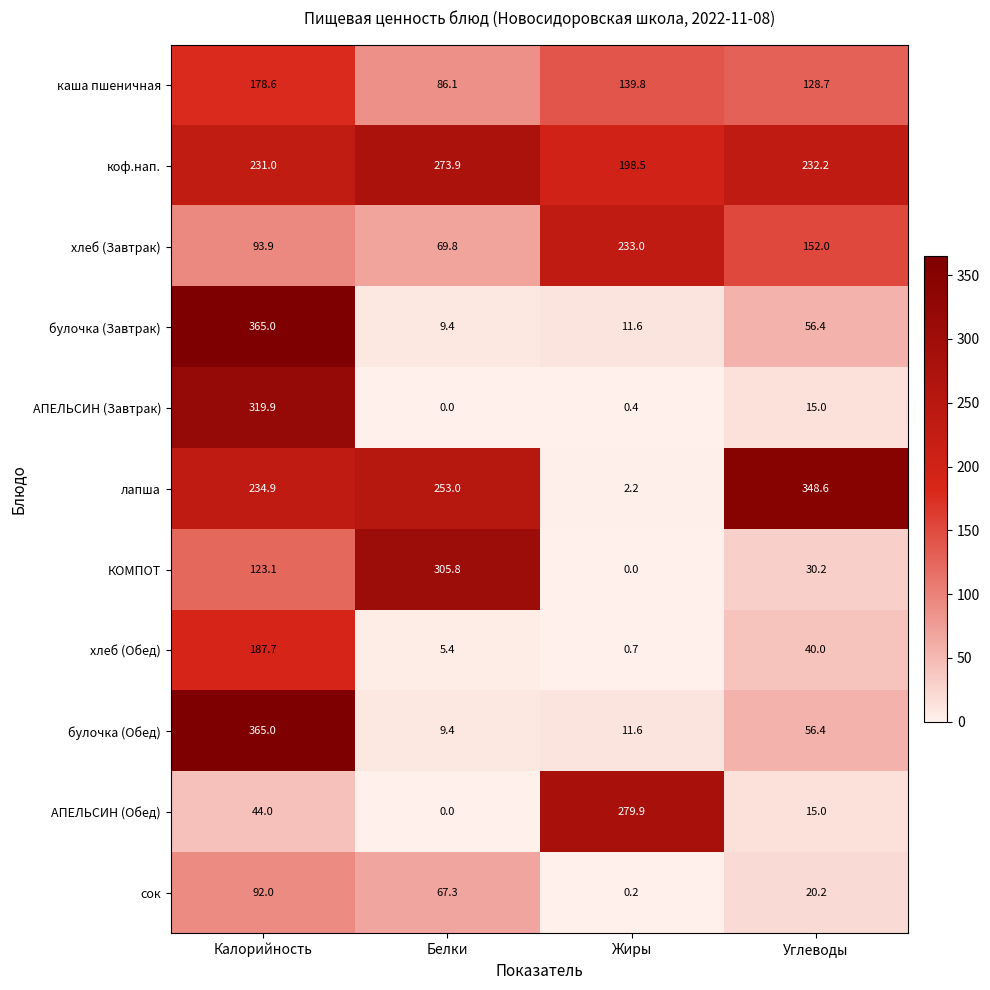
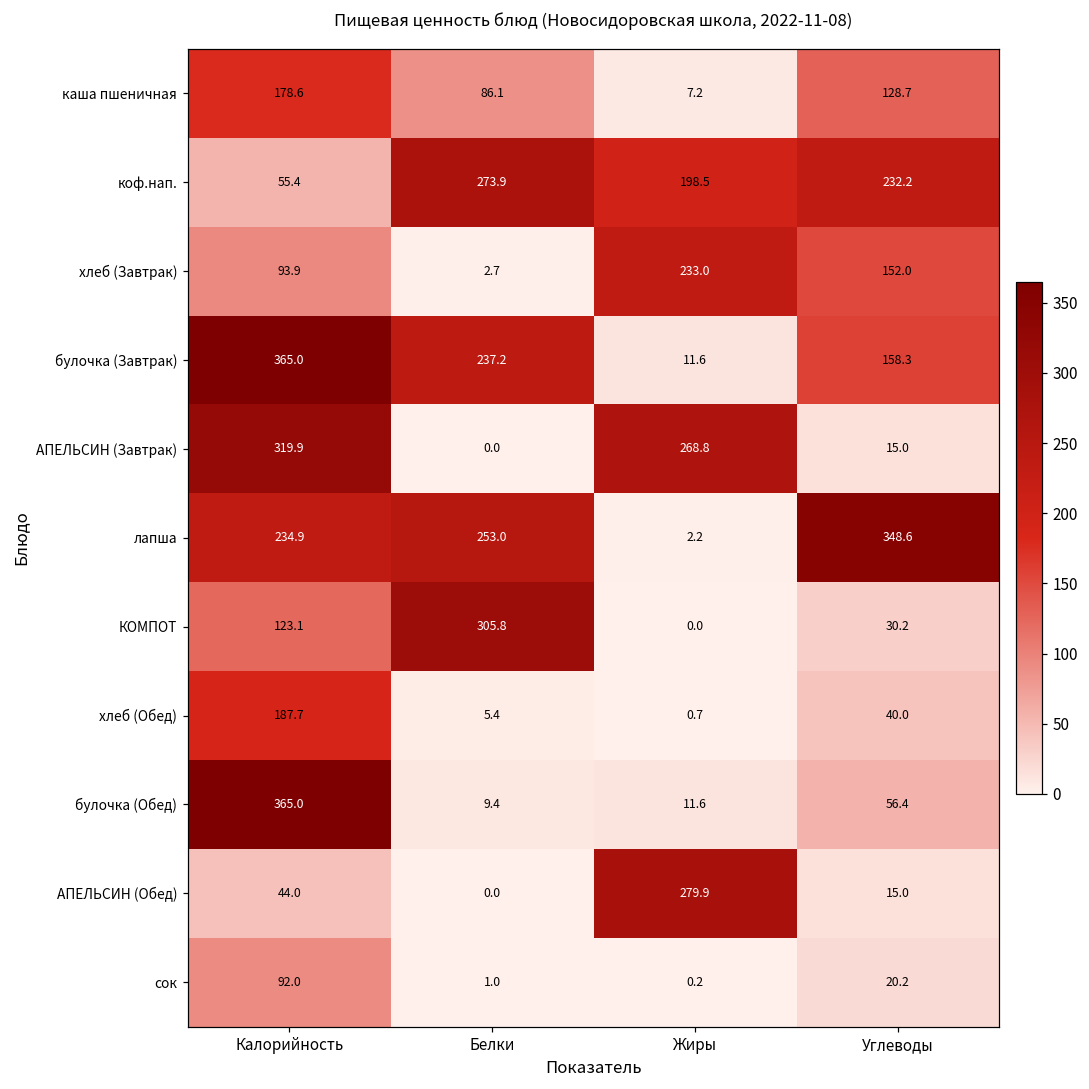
каша пшеничная, Жиры: 139.8 -> 7.2
коф.нап., Калорийность: 231.0 -> 55.4
хлеб (Завтрак), Белки: 69.8 -> 2.7
булочка (Завтрак), Белки: 9.4 -> 237.2
булочка (Завтрак), Углеводы: 56.4 -> 158.3
АПЕЛЬСИН (Завтрак), Жиры: 0.4 -> 268.8
сок, Белки: 67.3 -> 1.0
